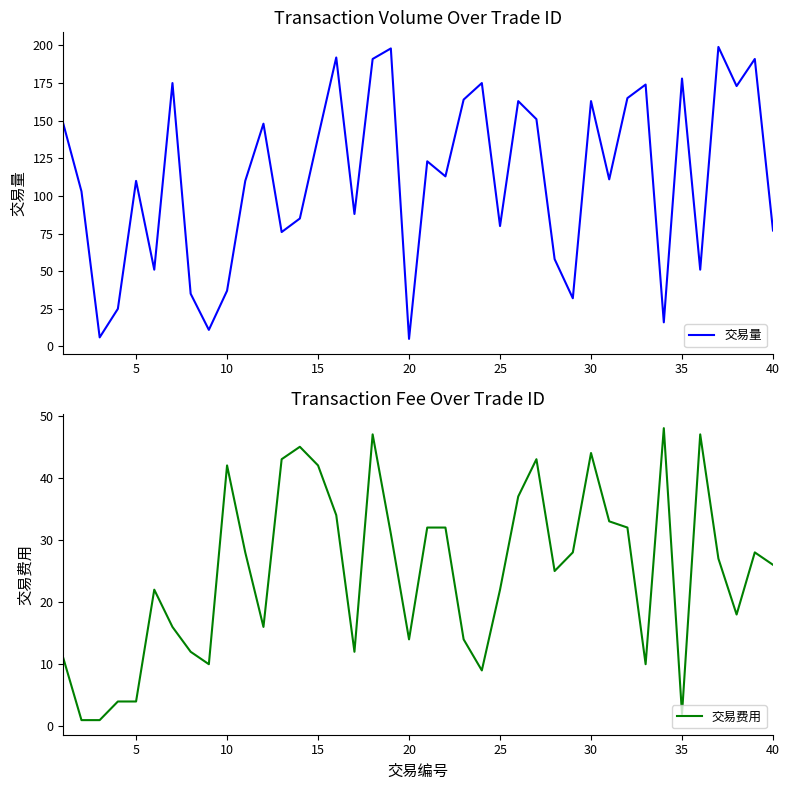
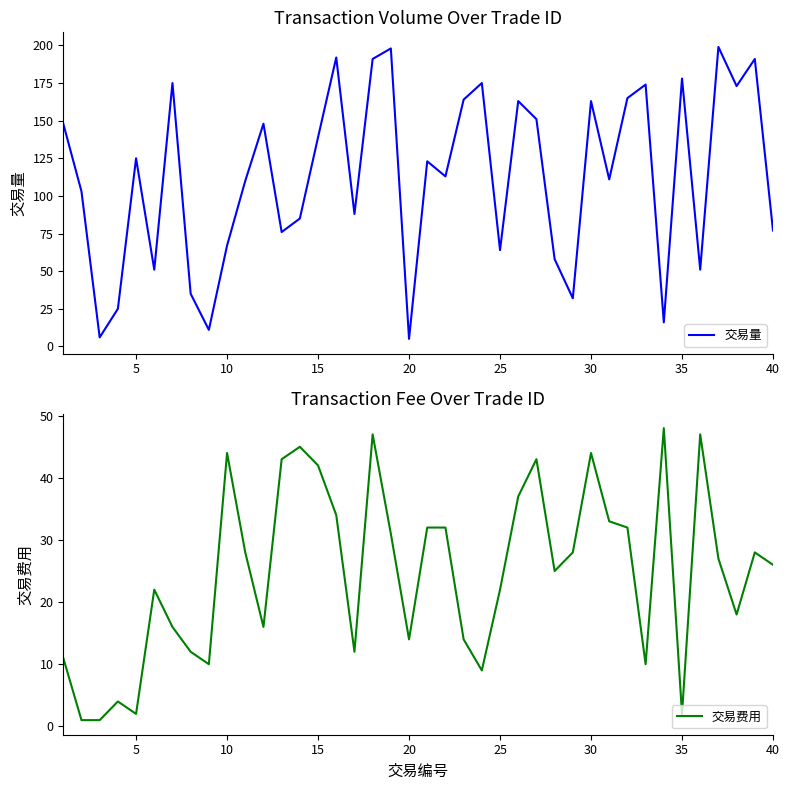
Transaction Volume Over Trade ID, 5: 110 -> 125
Transaction Volume Over Trade ID, 10: 37 -> 67
Transaction Volume Over Trade ID, 25: 80 -> 64
Transaction Fee Over Trade ID, 5: 4 -> 2
Transaction Fee Over Trade ID, 10: 42 -> 44
